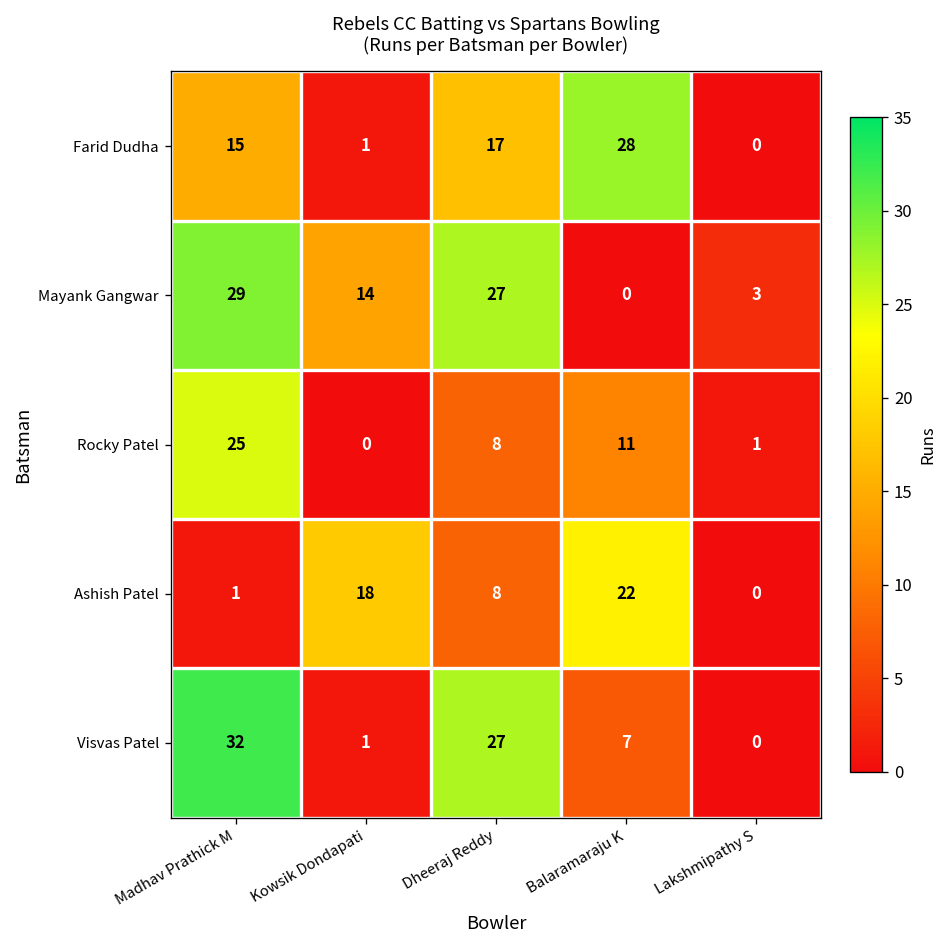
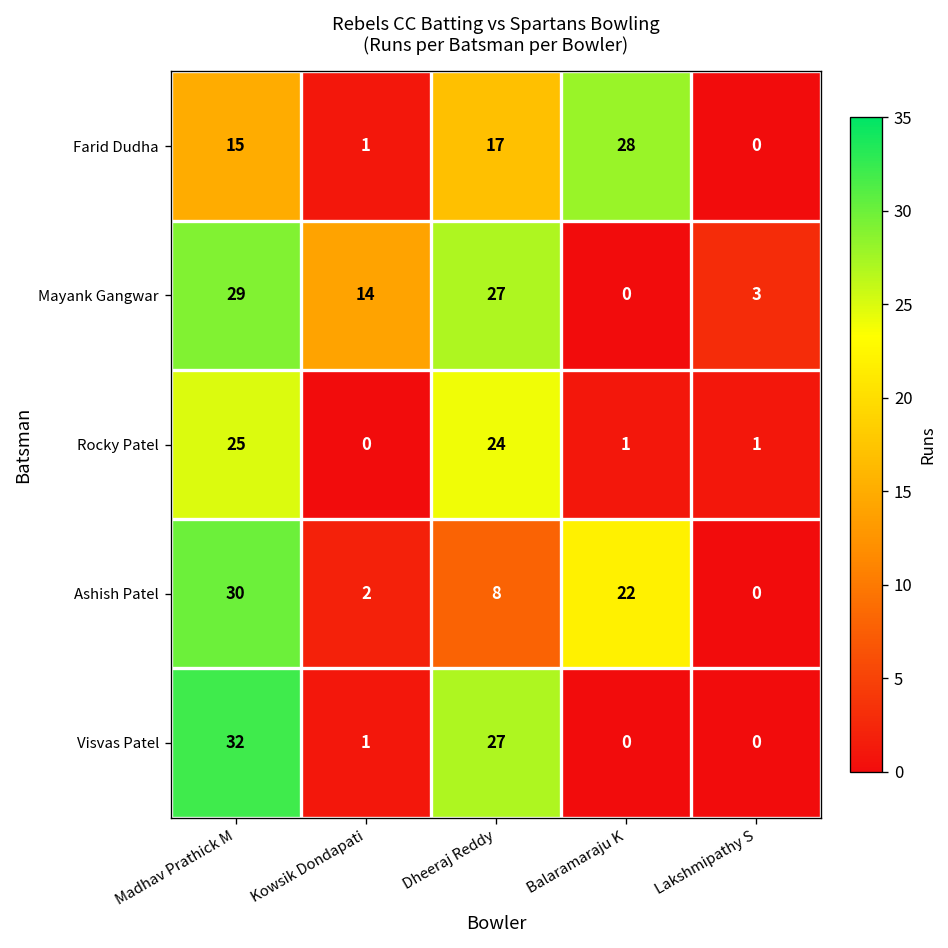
Rocky Patel, Dheeraj Reddy: 8 -> 24
Rocky Patel, Balaramaraju K: 11 -> 1
Ashish Patel, Madhav Prathick M: 1 -> 30
Ashish Patel, Kowsik Dondapati: 18 -> 2
Visvas Patel, Balaramaraju K: 7 -> 0
